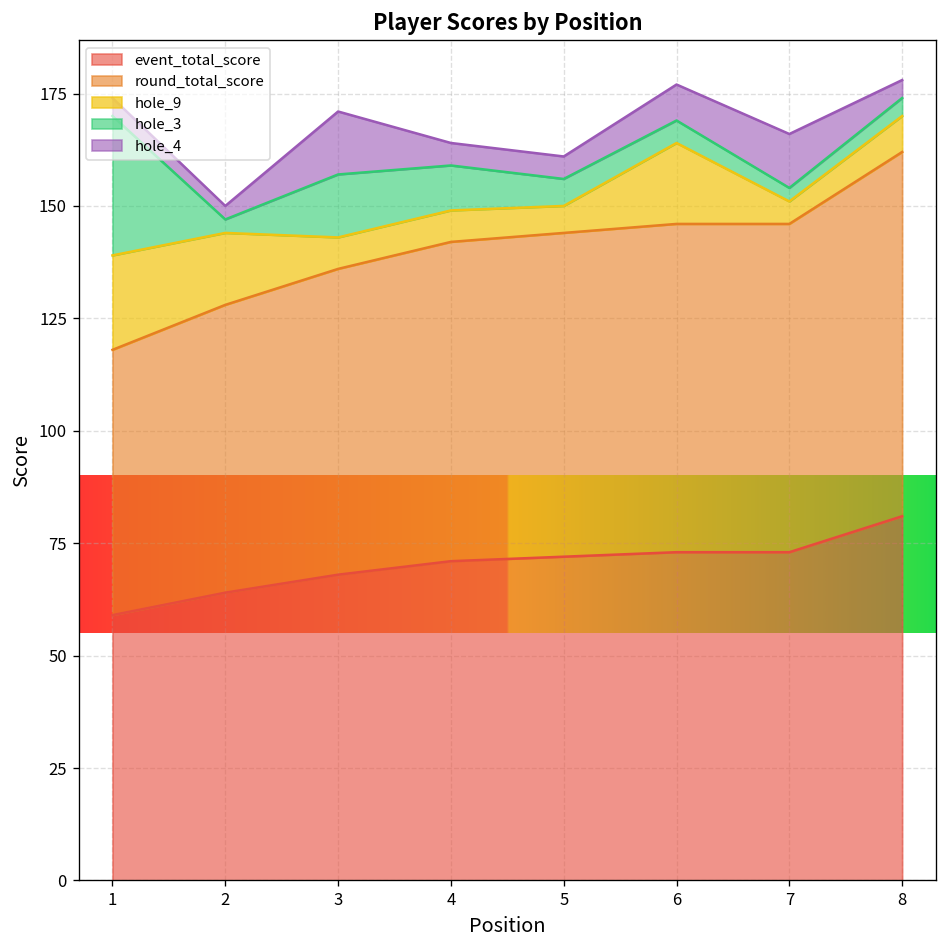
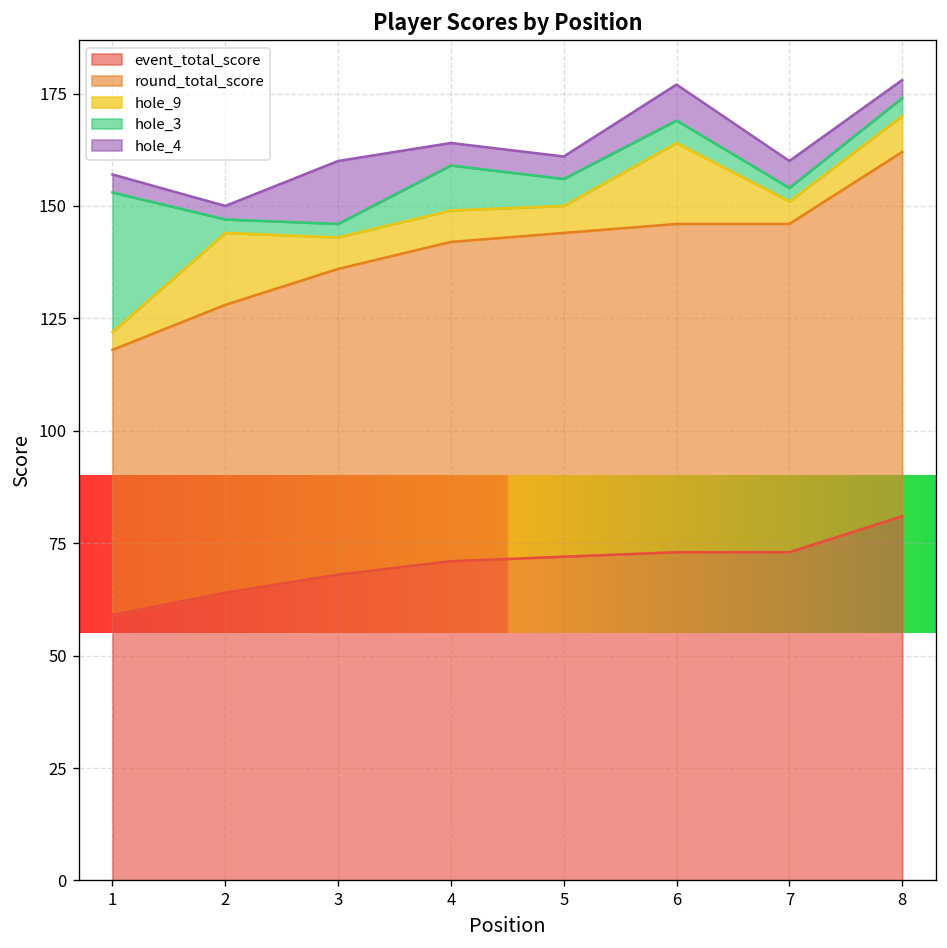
hole_9, 1: 21 -> 4
hole_3, 3: 14 -> 3
hole_4, 7: 12 -> 6
